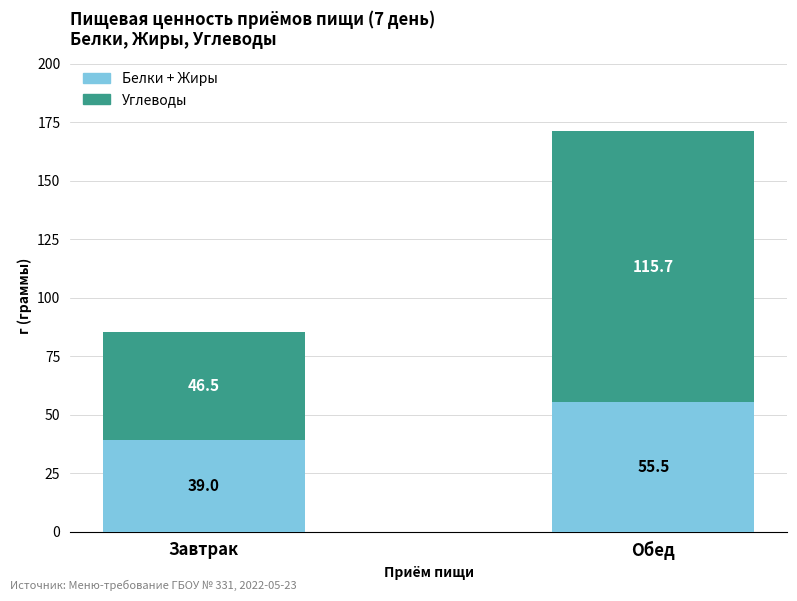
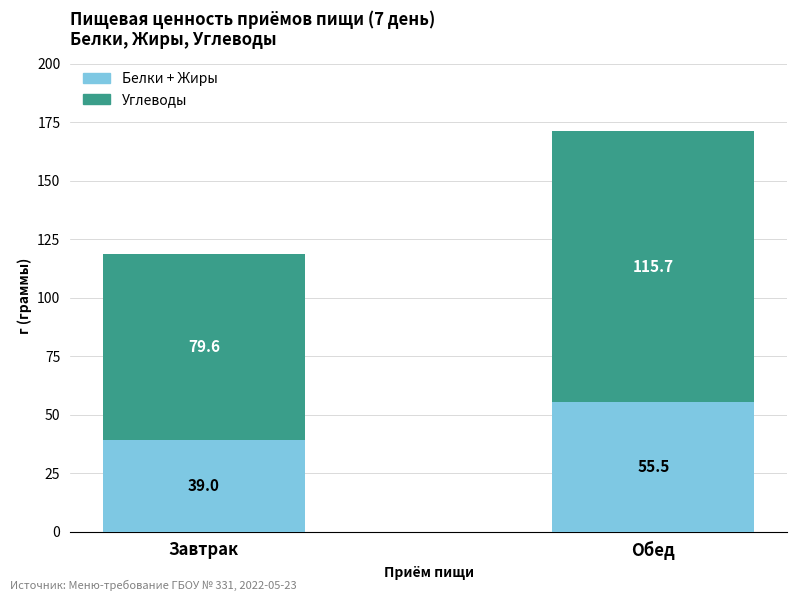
Углеводы, Завтрак: 46.5 -> 79.6
